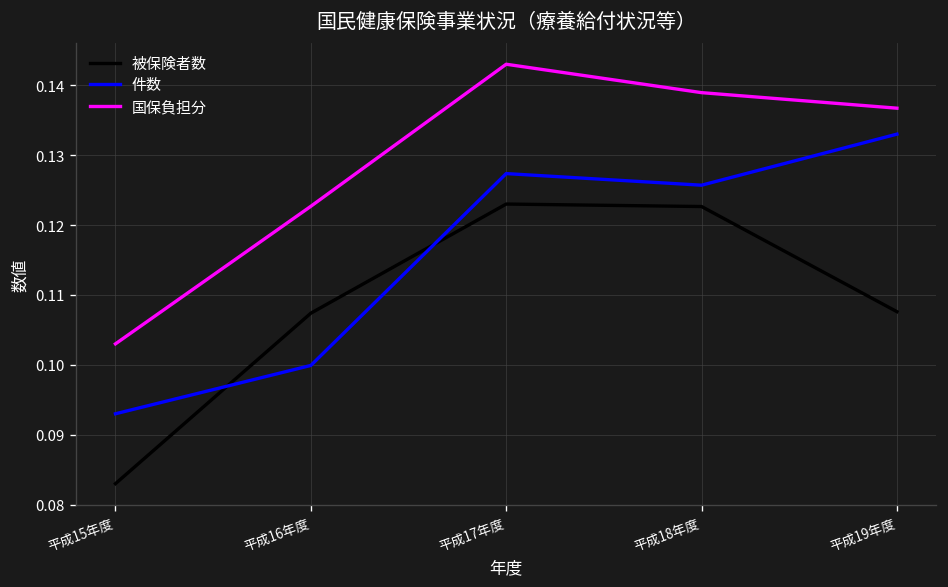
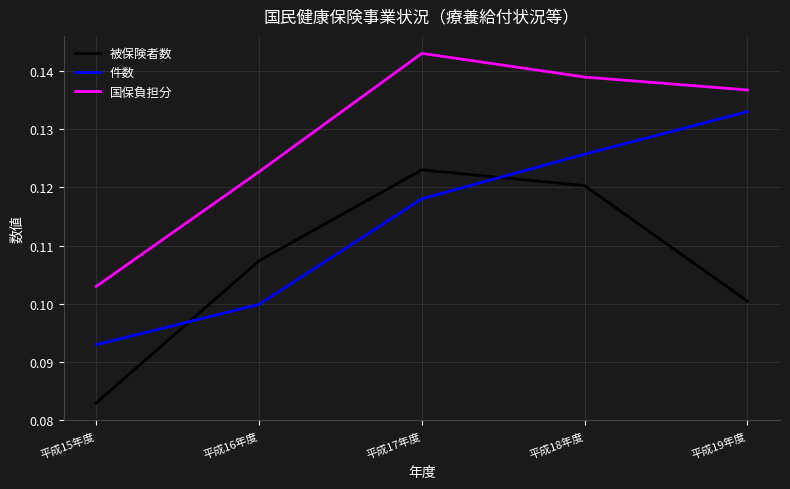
件数, 平成17年度: 0.127 -> 0.118
被保険者数, 平成18年度: 0.123 -> 0.120
被保険者数, 平成19年度: 0.108 -> 0.100
